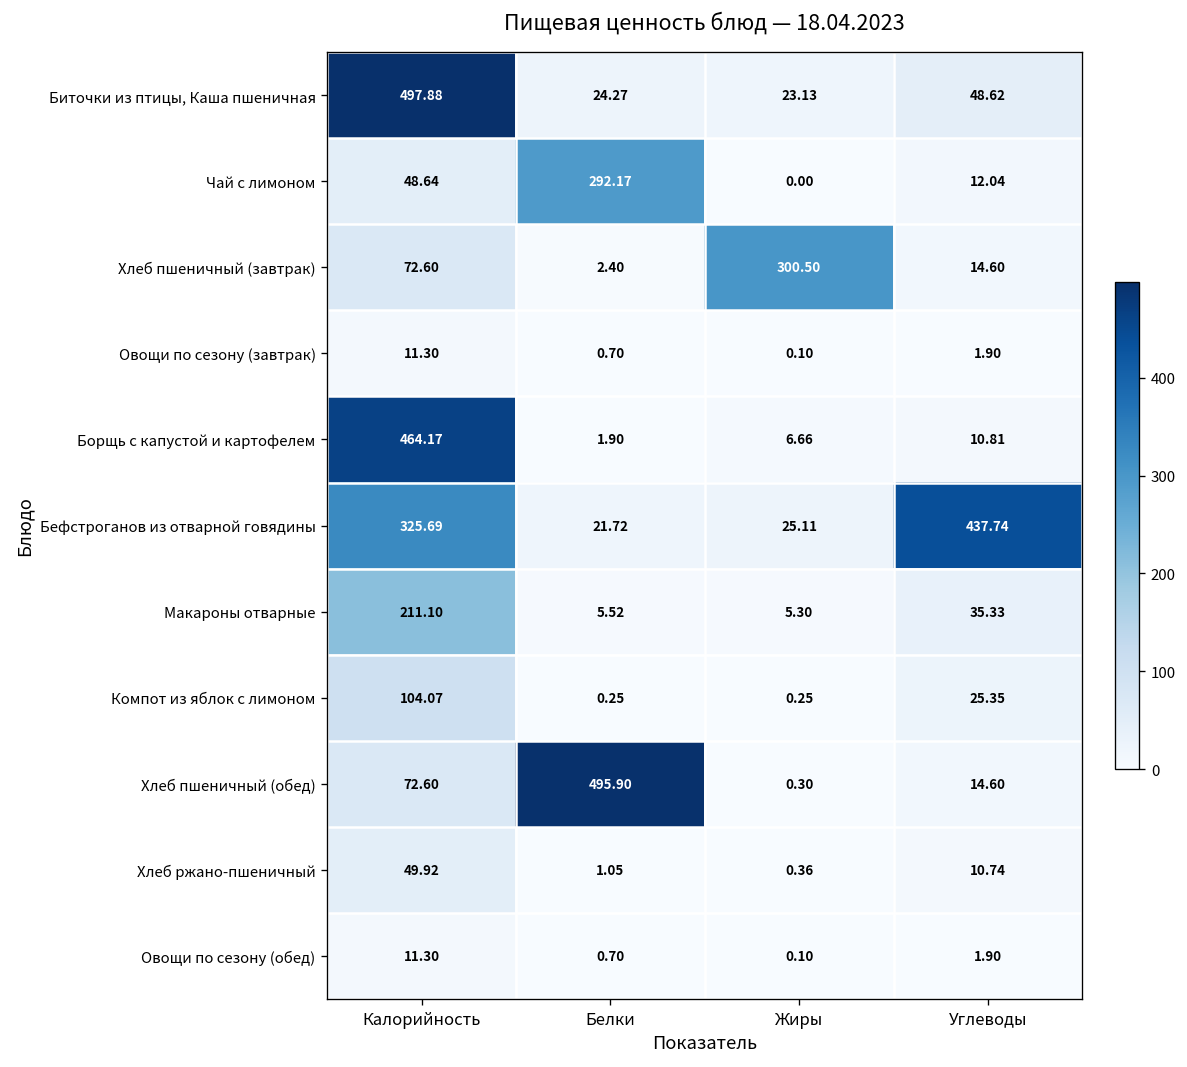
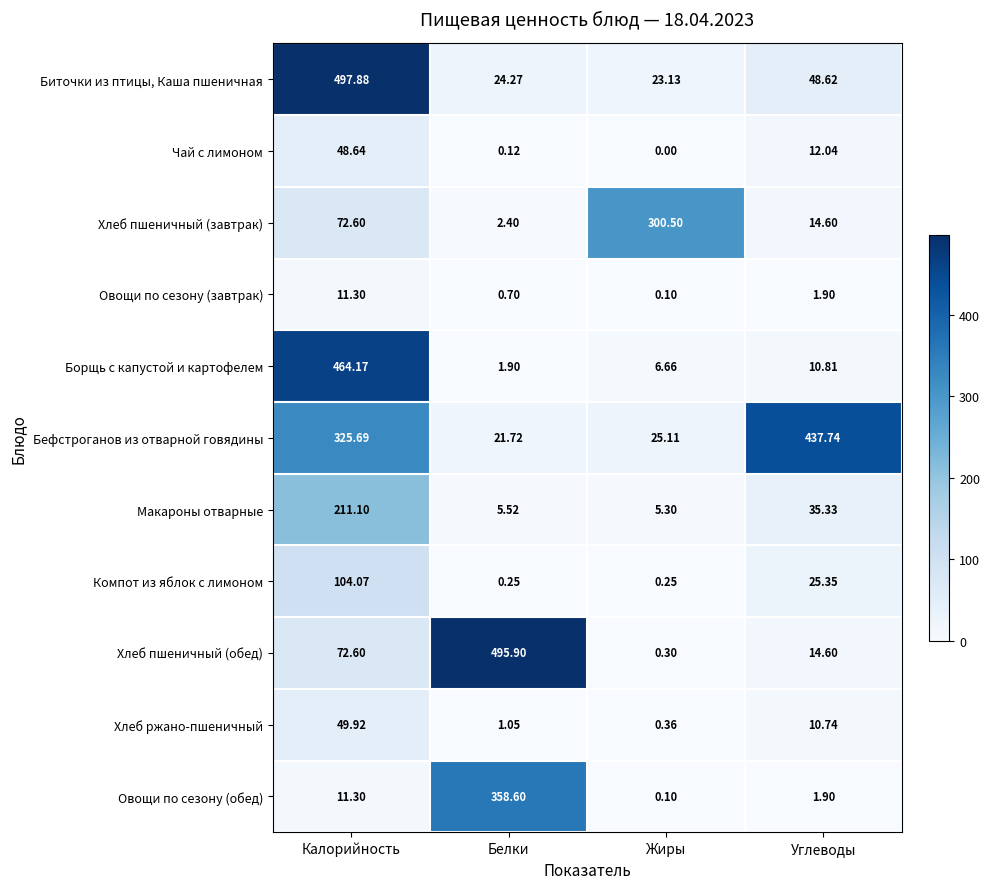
Чай с лимоном, Белки: 292.17 -> 0.12
Овощи по сезону (обед), Белки: 0.70 -> 358.60
